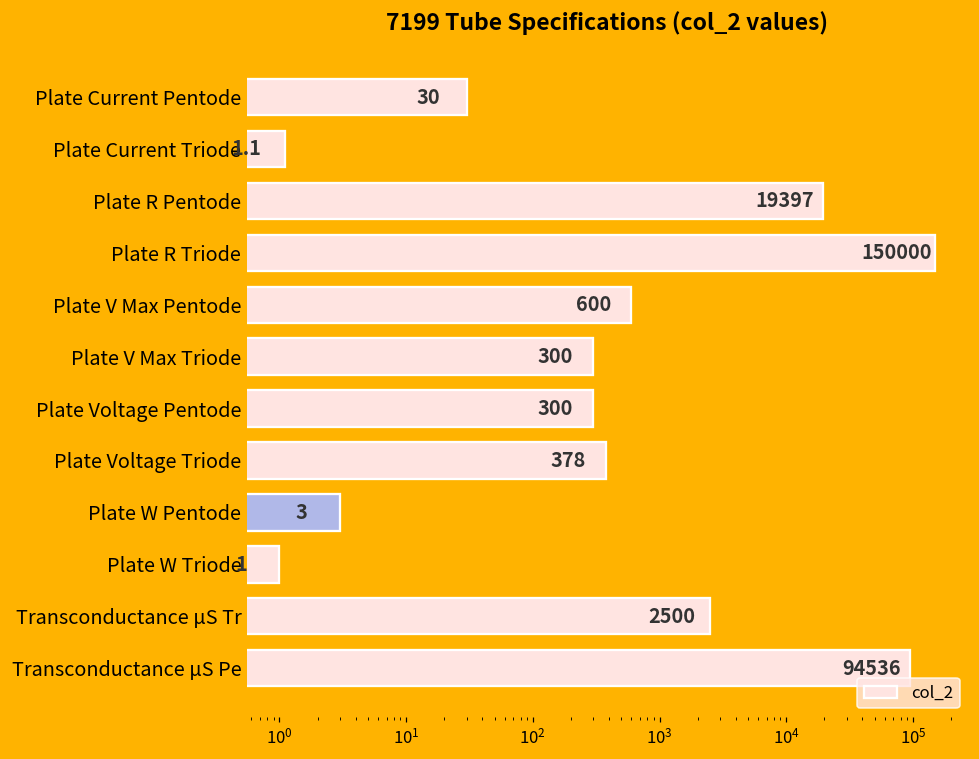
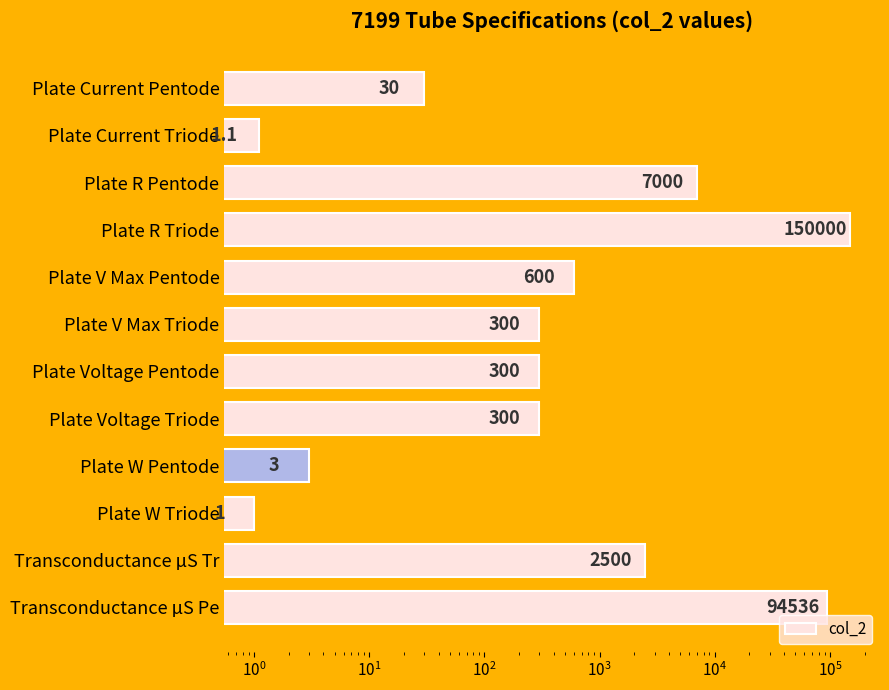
Plate R Pentode: 19397 -> 7000
Plate Voltage Triode: 378 -> 300
